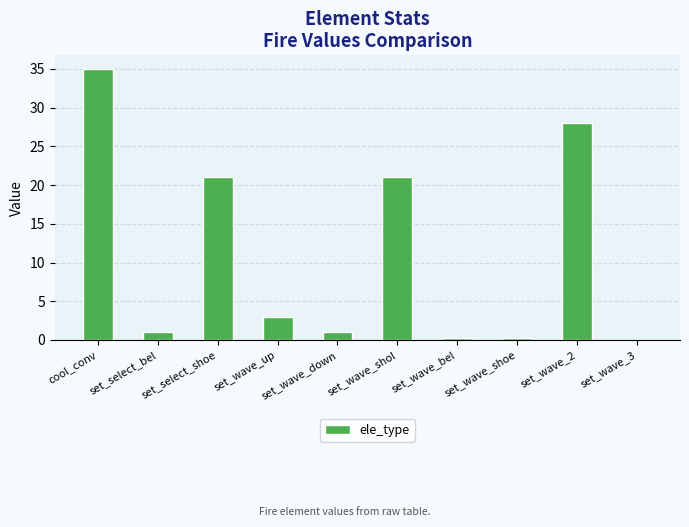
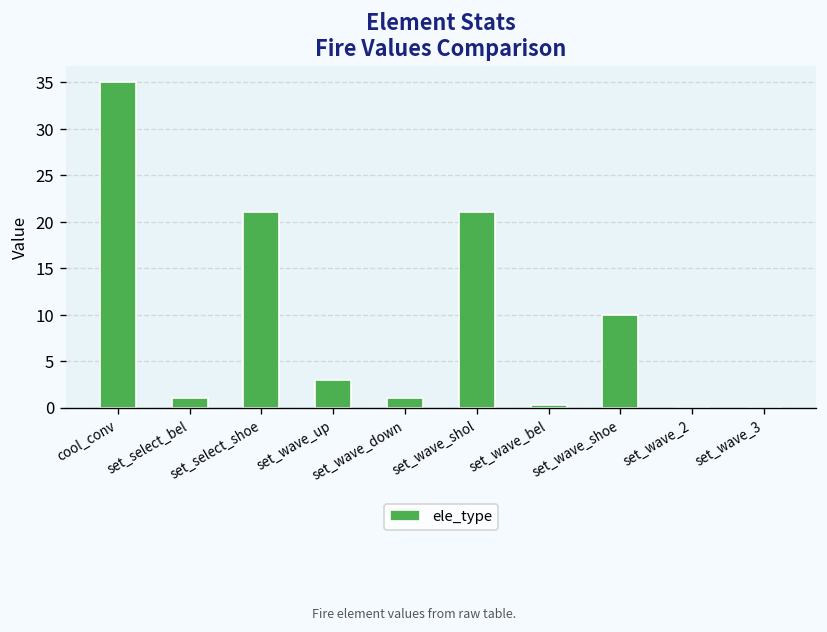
set_wave_shoe: 0 -> 10
set_wave_2: 28 -> 0
